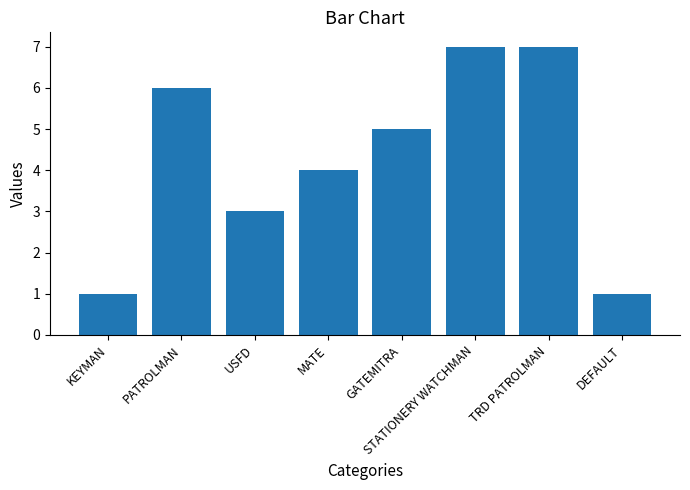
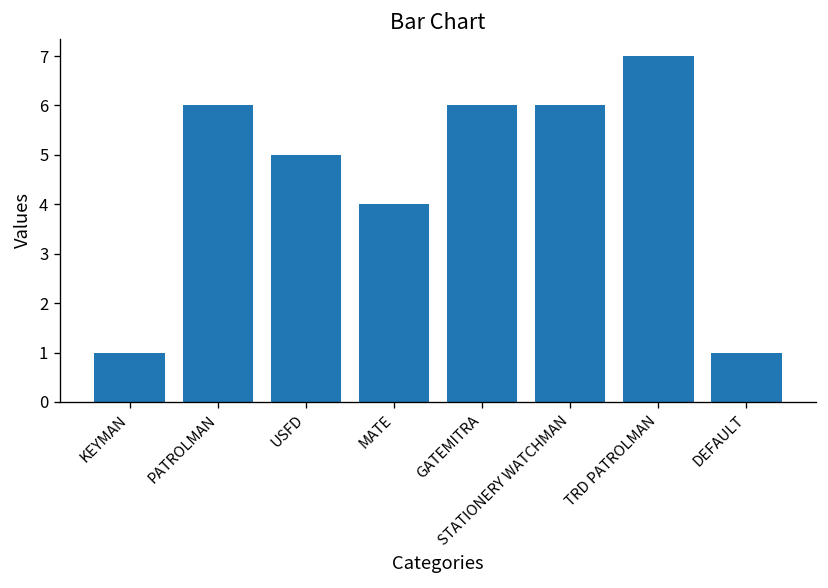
USFD: 3 -> 5
GATEMITRA: 5 -> 6
STATIONERY WATCHMAN: 7 -> 6
